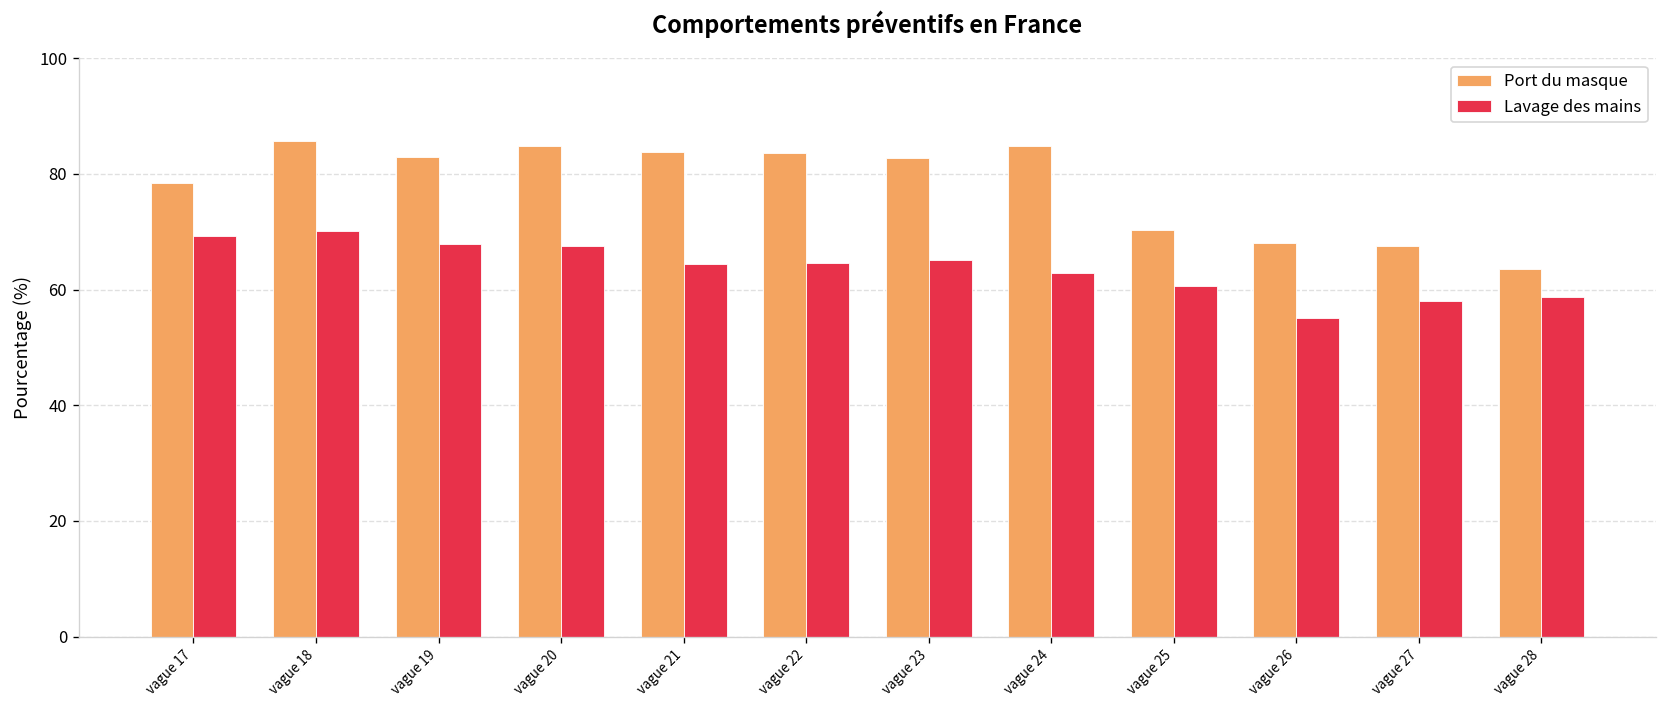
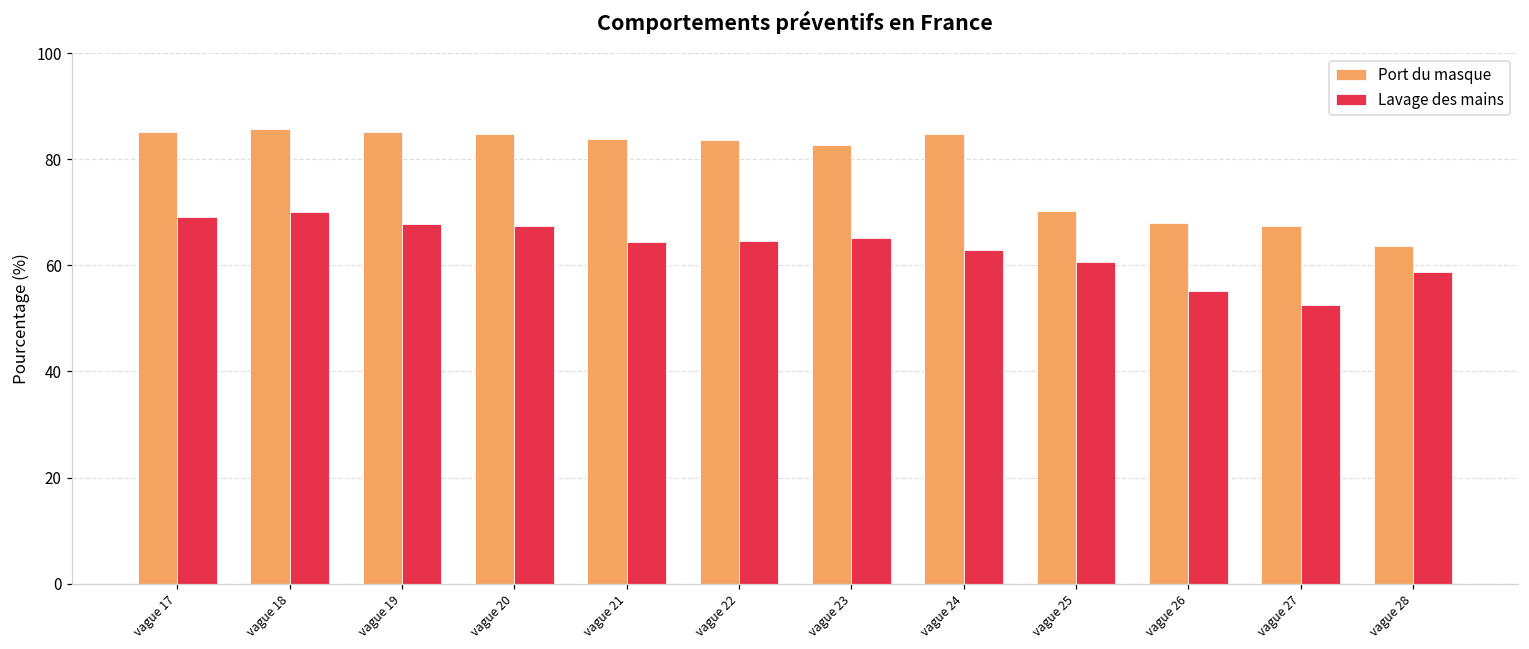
Port du masque, vague 17: 78 -> 85
Port du masque, vague 19: 83 -> 85
Lavage des mains, vague 27: 58 -> 53
